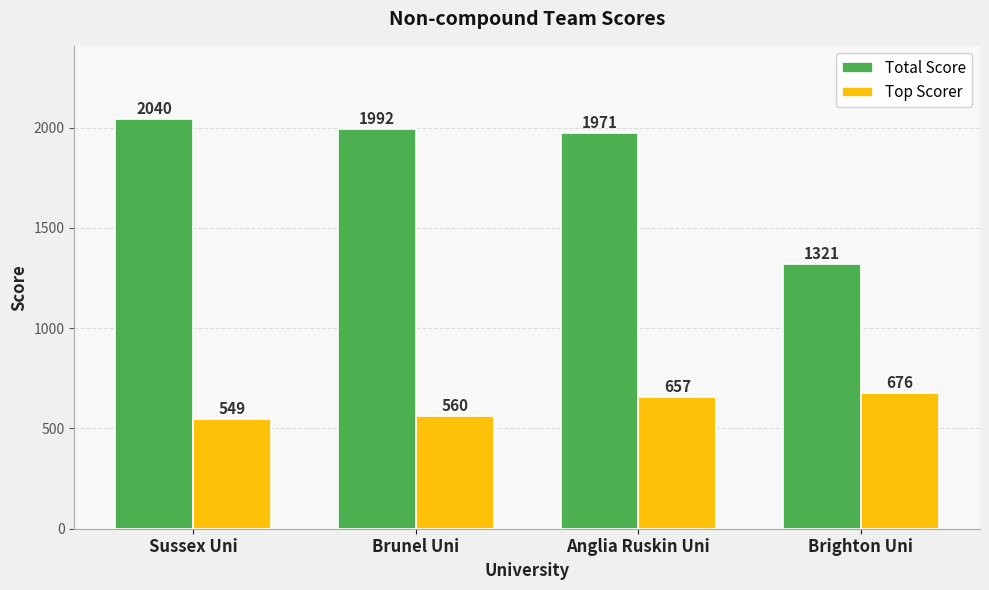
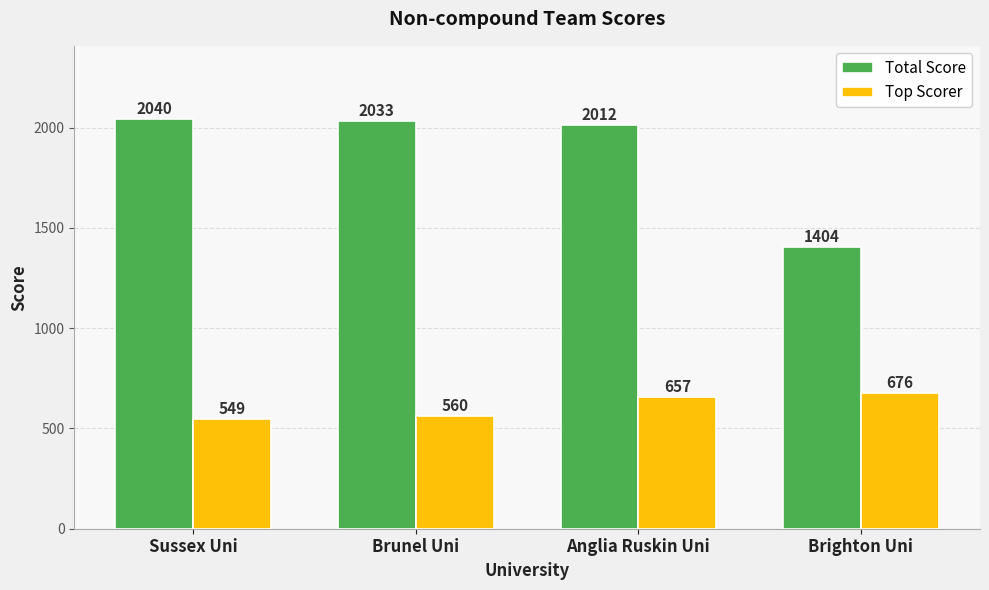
Total Score, Brunel Uni: 1992 -> 2033
Total Score, Anglia Ruskin Uni: 1971 -> 2012
Total Score, Brighton Uni: 1321 -> 1404
